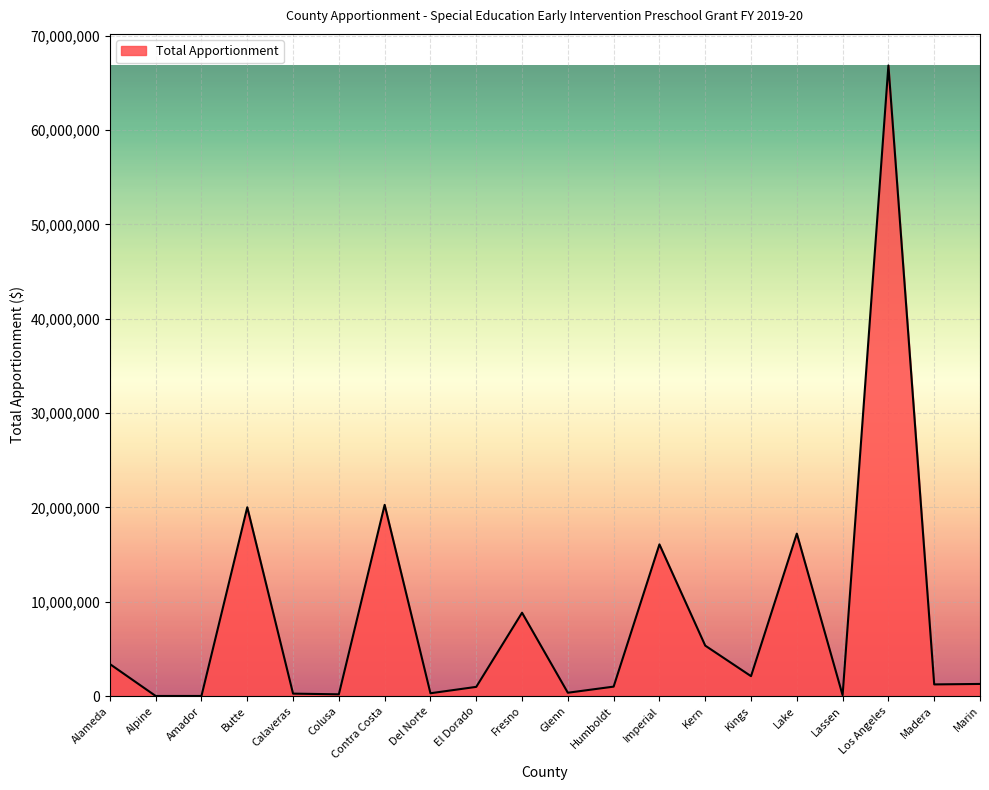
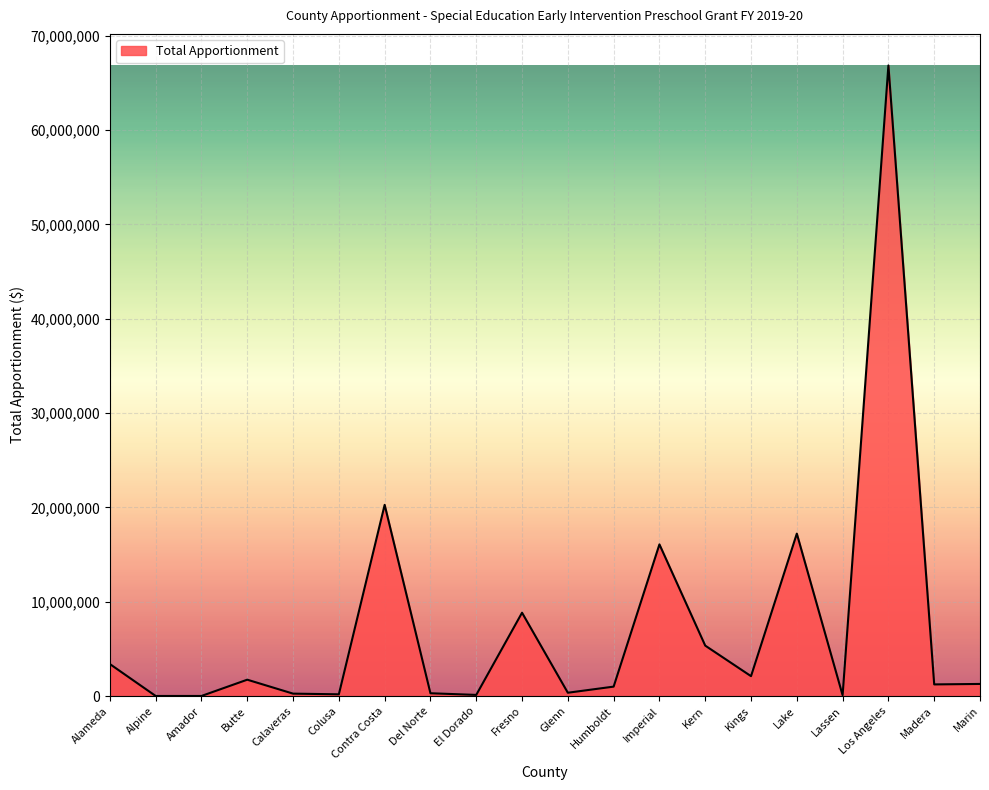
Butte: 20,000,000 -> 2,000,000
El Dorado: 1,000,000 -> 0
